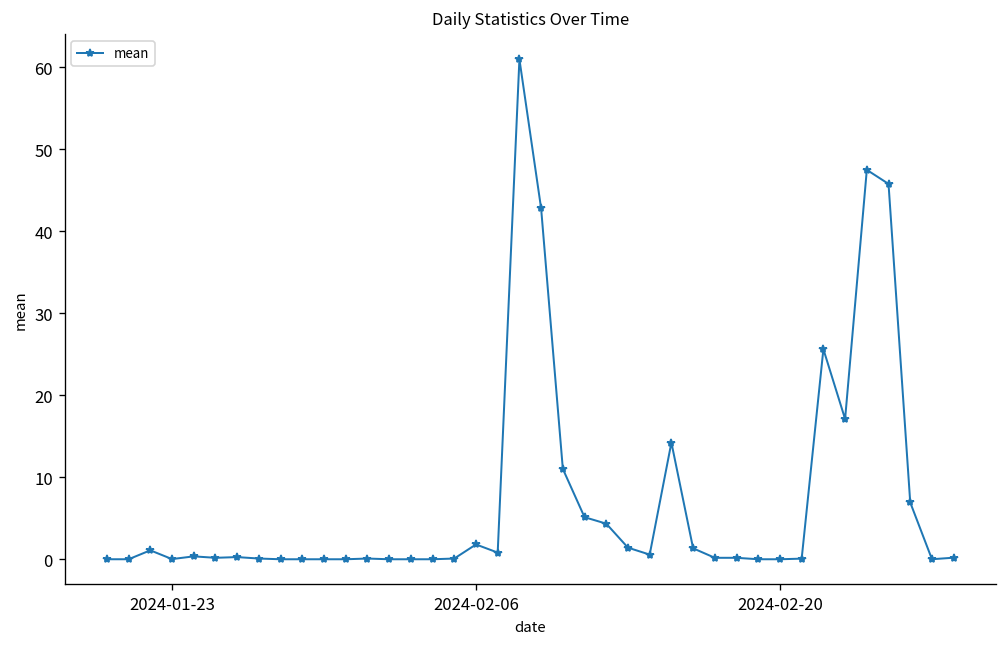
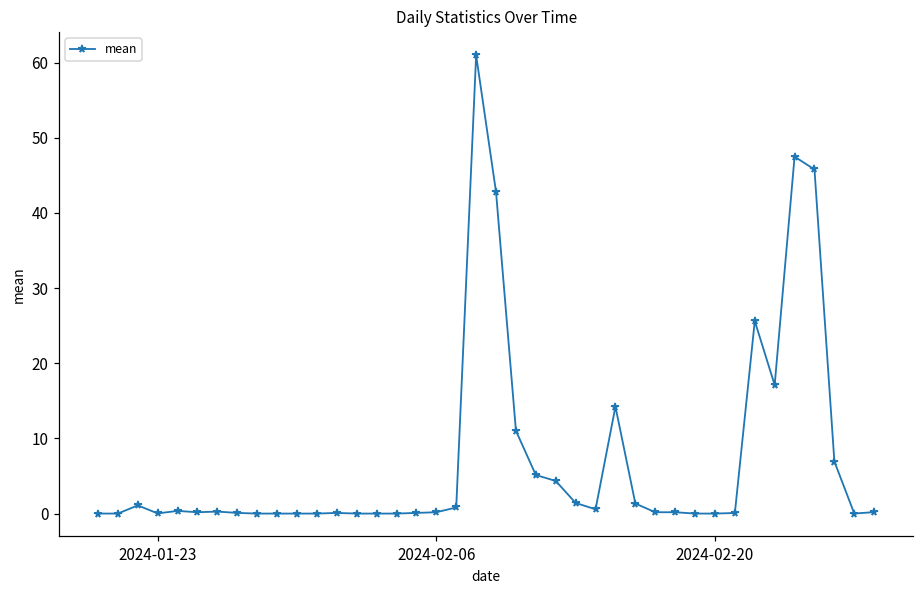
2024-02-06: 2 -> 0
